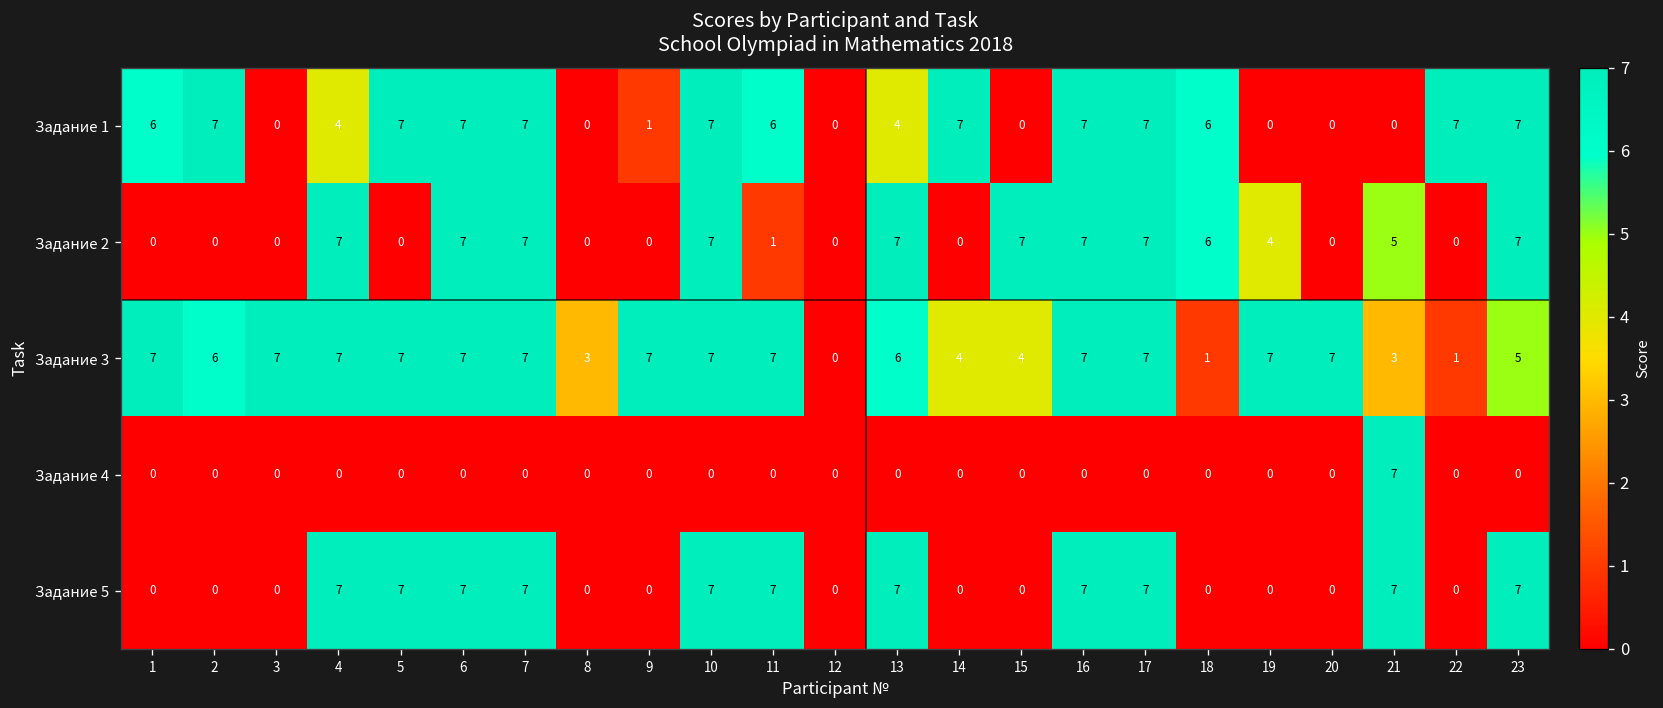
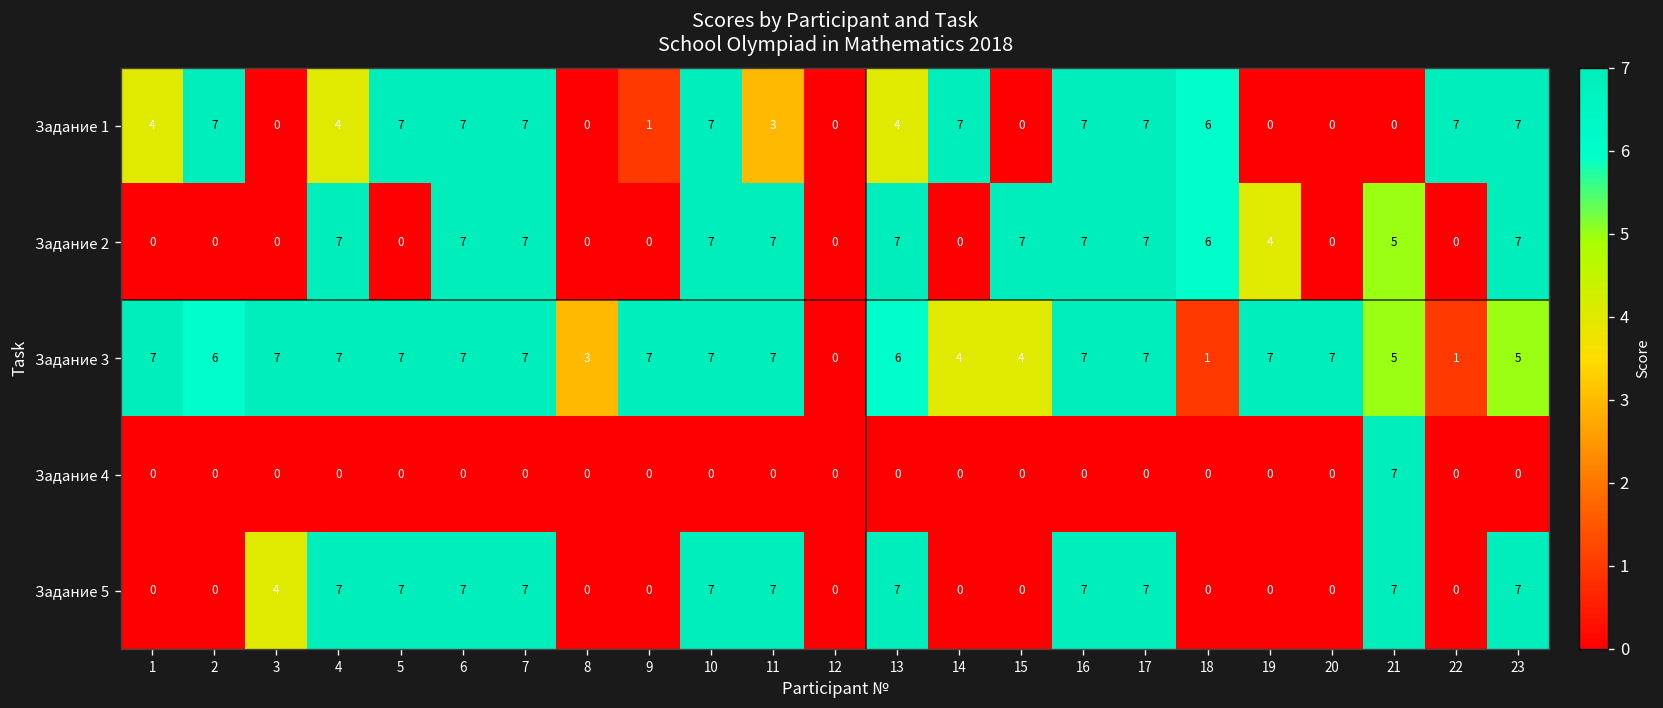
Задание 1, 1: 6 -> 4
Задание 1, 11: 6 -> 3
Задание 2, 11: 1 -> 7
Задание 3, 21: 3 -> 5
Задание 5, 3: 0 -> 4
